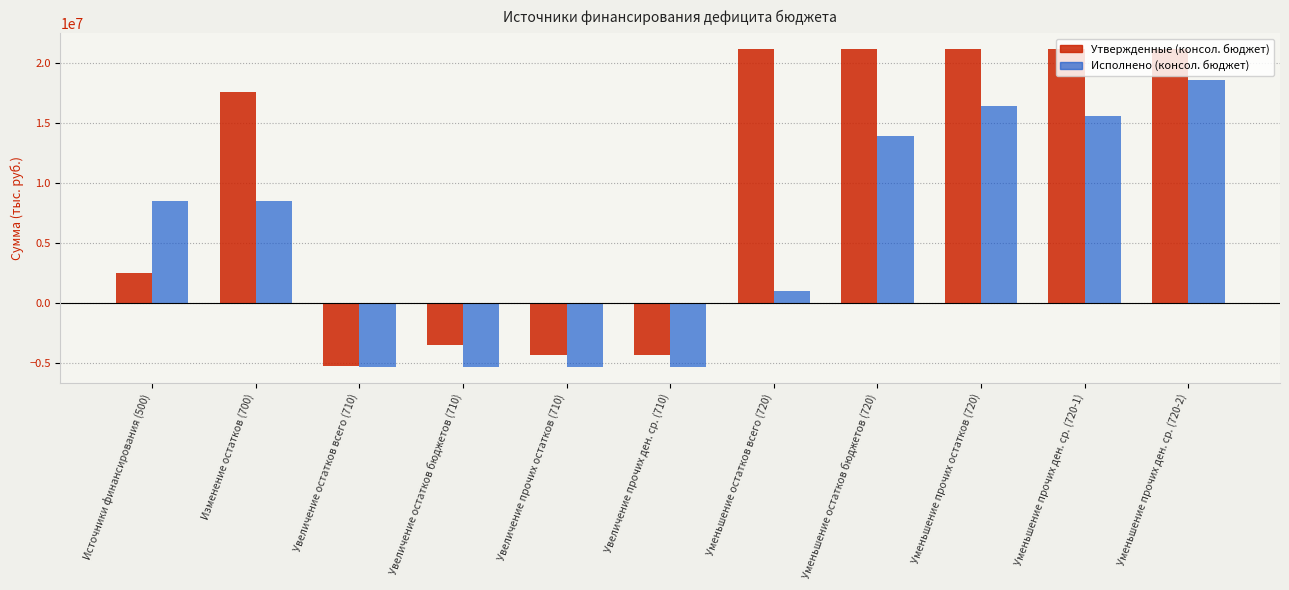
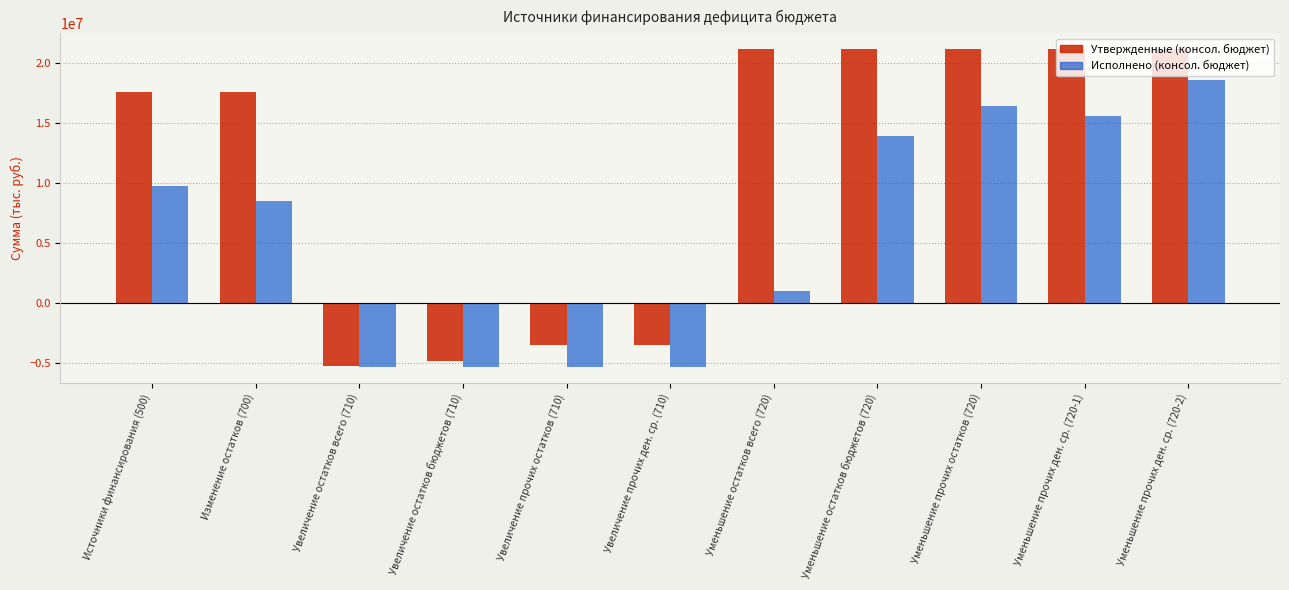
Утвержденные (консол. бюджет), Источники финансирования (500): 2500000 -> 17500000
Исполнено (консол. бюджет), Источники финансирования (500): 8500000 -> 9700000
Утвержденные (консол. бюджет), Увеличение остатков бюджетов (710): -3600000 -> -4900000
Утвержденные (консол. бюджет), Увеличение прочих остатков (710): -4400000 -> -3600000
Утвержденные (консол. бюджет), Увеличение прочих ден. ср. (710): -4300000 -> -3600000
